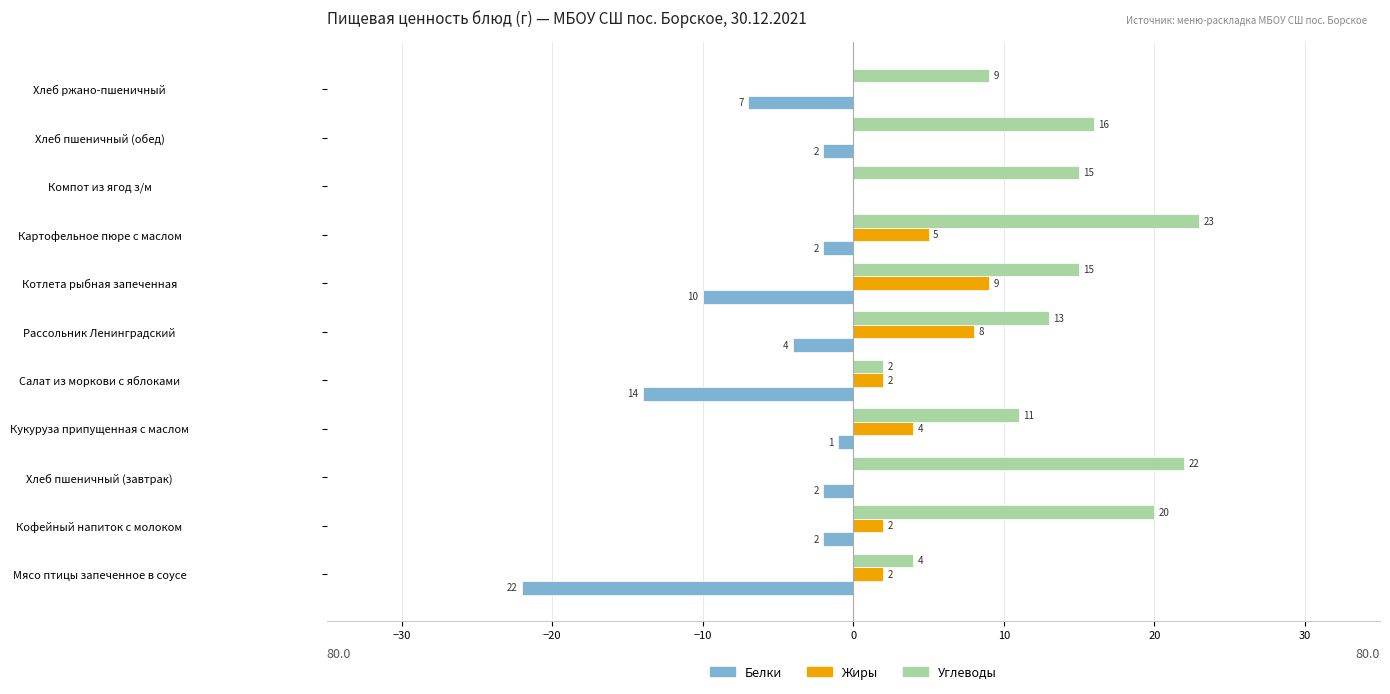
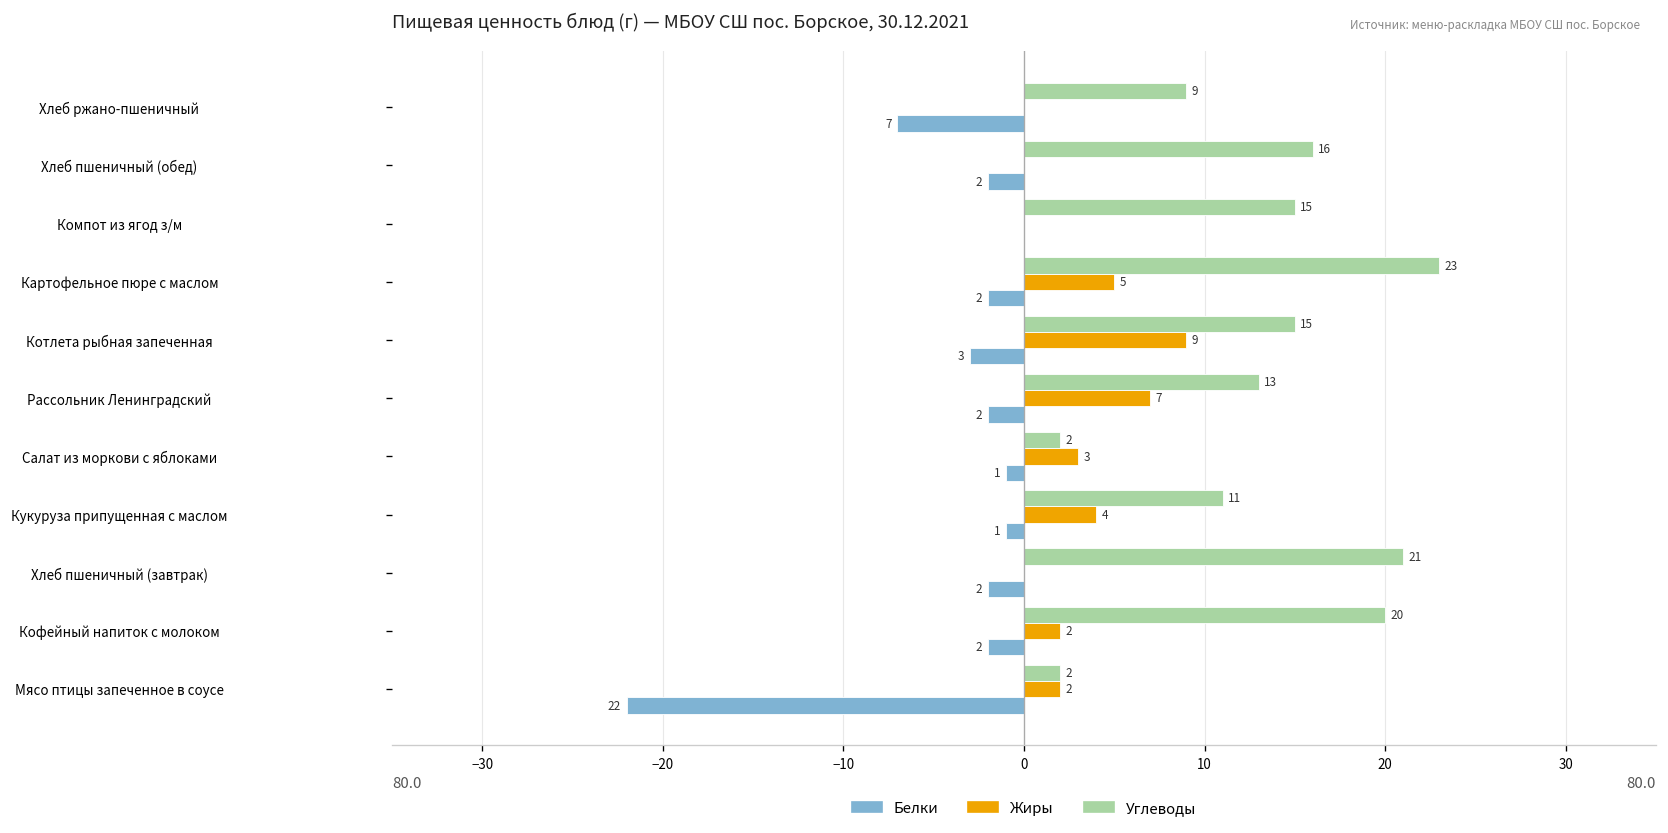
Белки, Котлета рыбная запеченная: 10 -> 3
Жиры, Рассольник Ленинградский: 8 -> 7
Белки, Рассольник Ленинградский: 4 -> 2
Жиры, Салат из моркови с яблоками: 2 -> 3
Белки, Салат из моркови с яблоками: 14 -> 1
Углеводы, Хлеб пшеничный (завтрак): 22 -> 21
Углеводы, Мясо птицы запеченное в соусе: 4 -> 2
